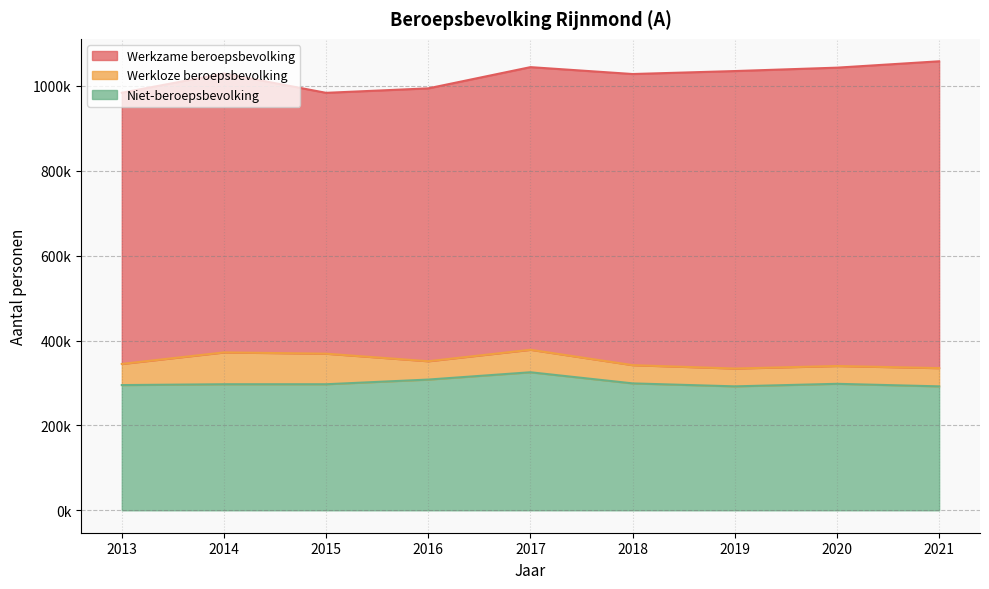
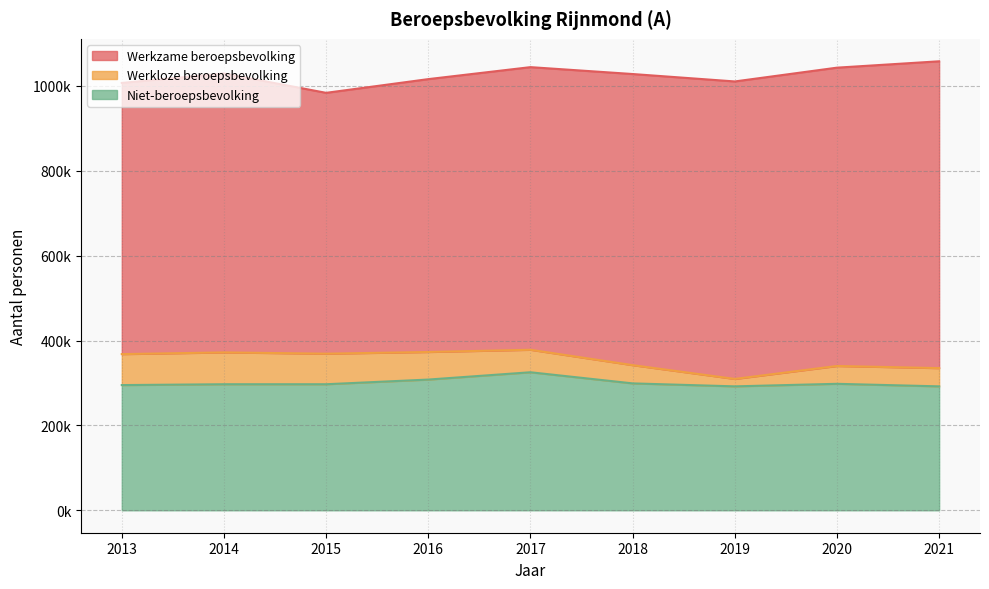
Werkloze beroepsbevolking, 2013: 50000 -> 70000
Werkloze beroepsbevolking, 2016: 40000 -> 70000
Werkloze beroepsbevolking, 2019: 40000 -> 20000
